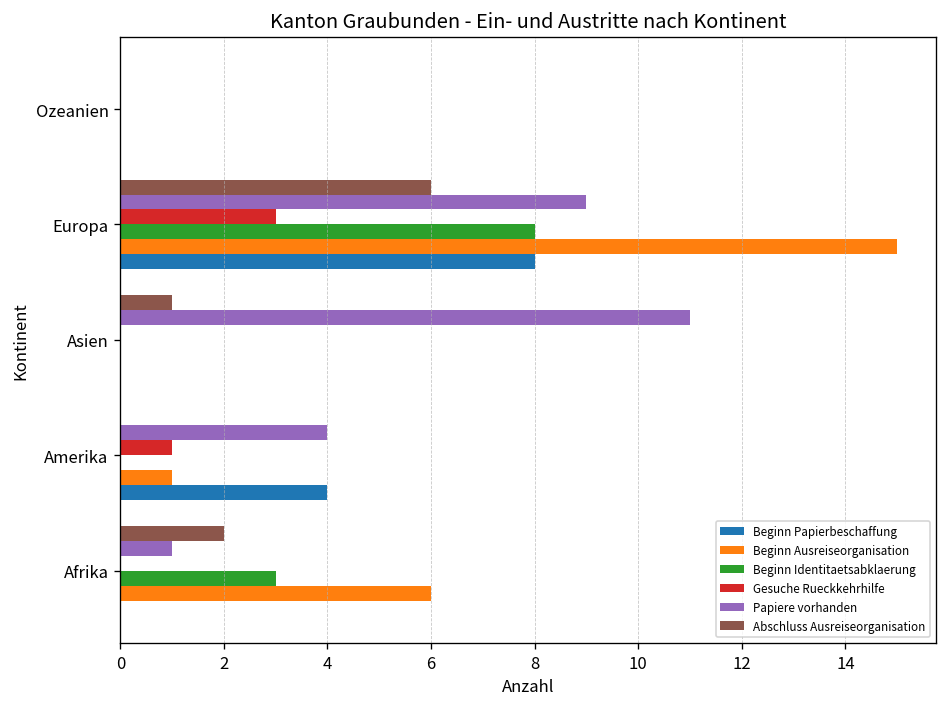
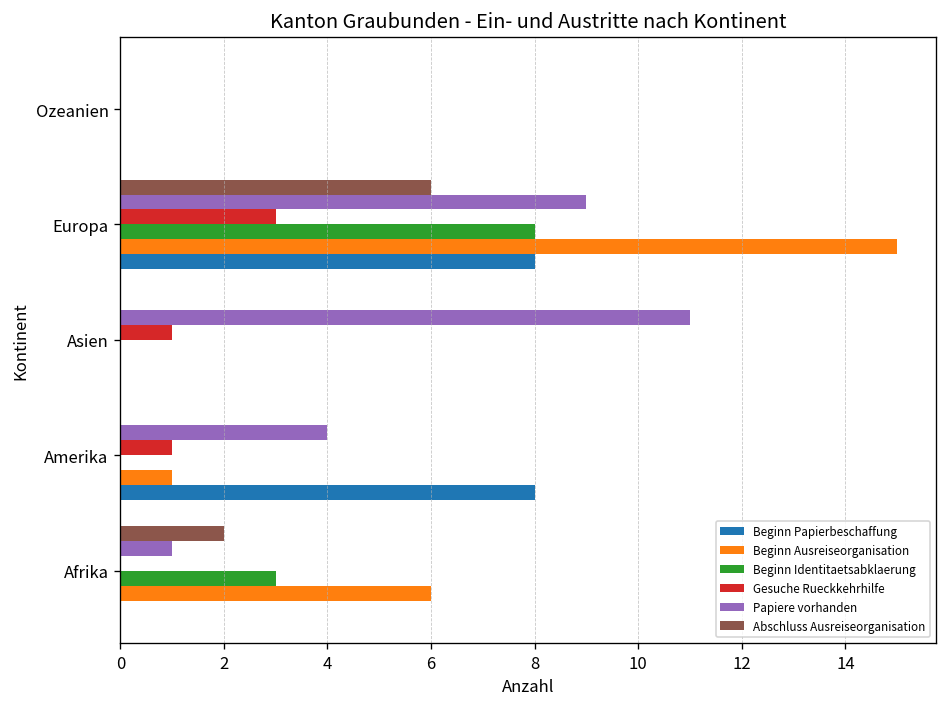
Abschluss Ausreiseorganisation, Asien: 1 -> 0
Gesuche Rueckkehrhilfe, Asien: 0 -> 1
Beginn Papierbeschaffung, Amerika: 4 -> 8
